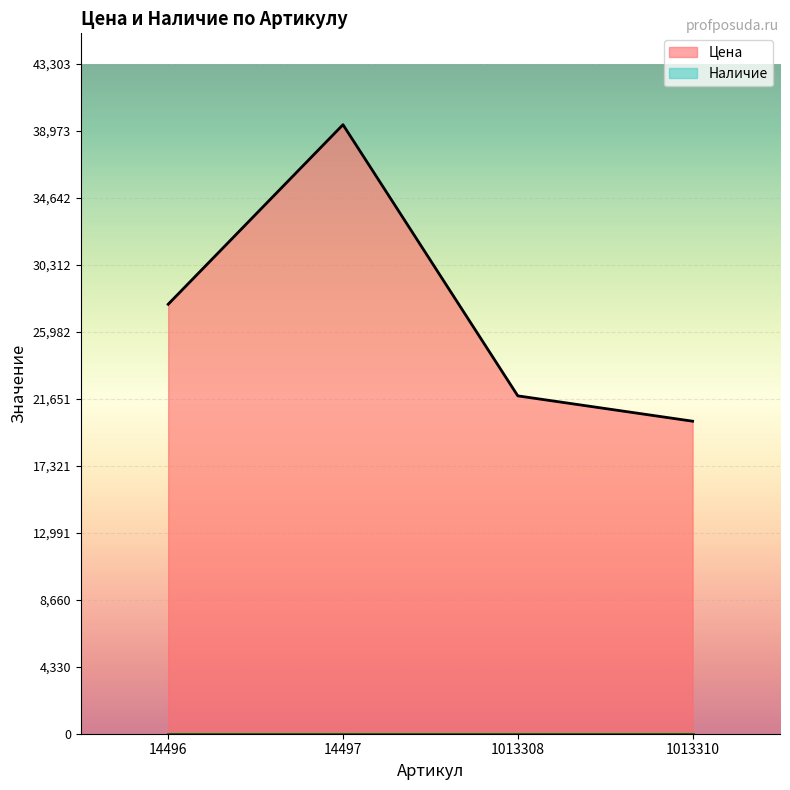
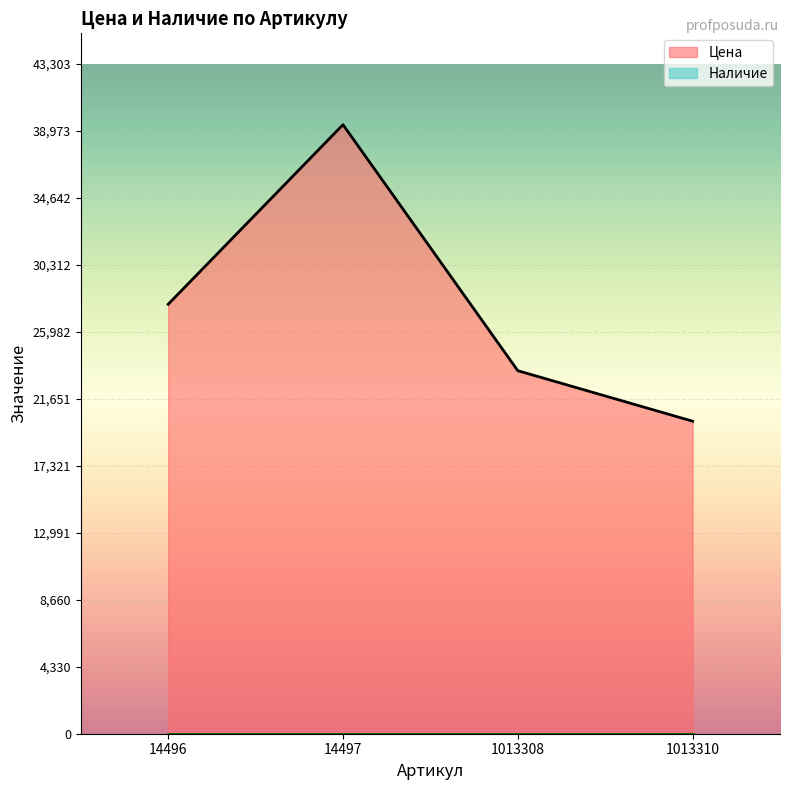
Цена, 1013308: 21,800 -> 23,500
